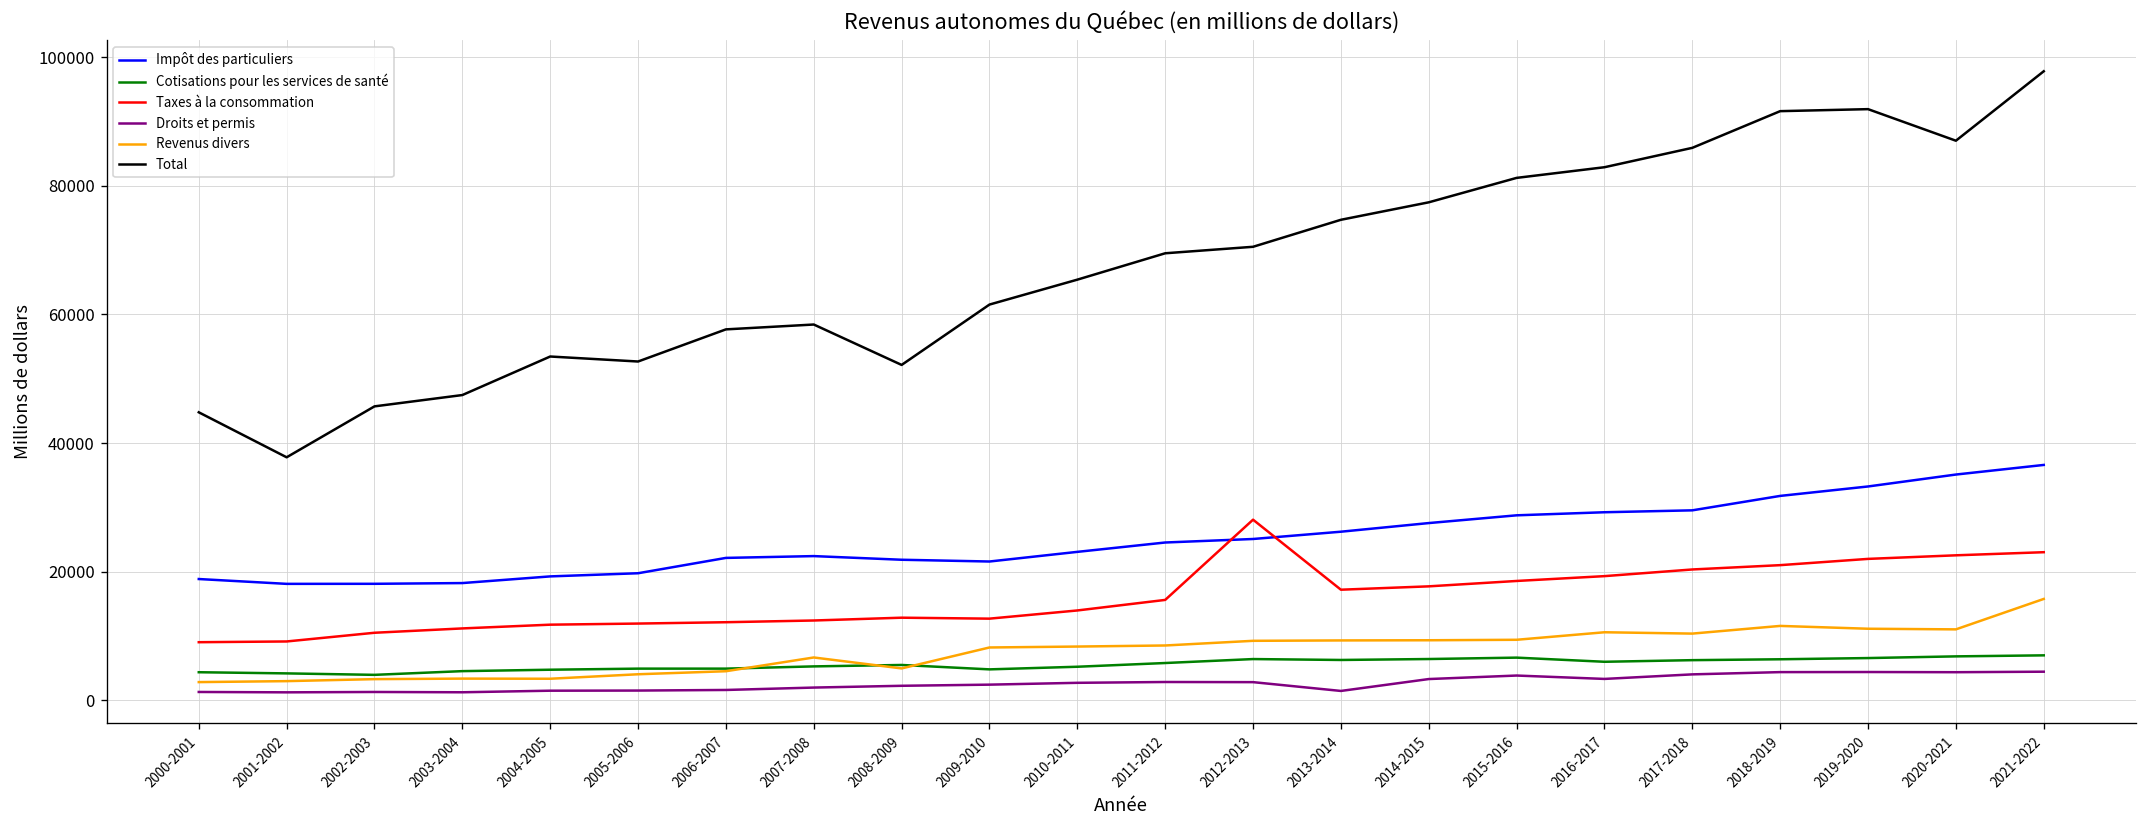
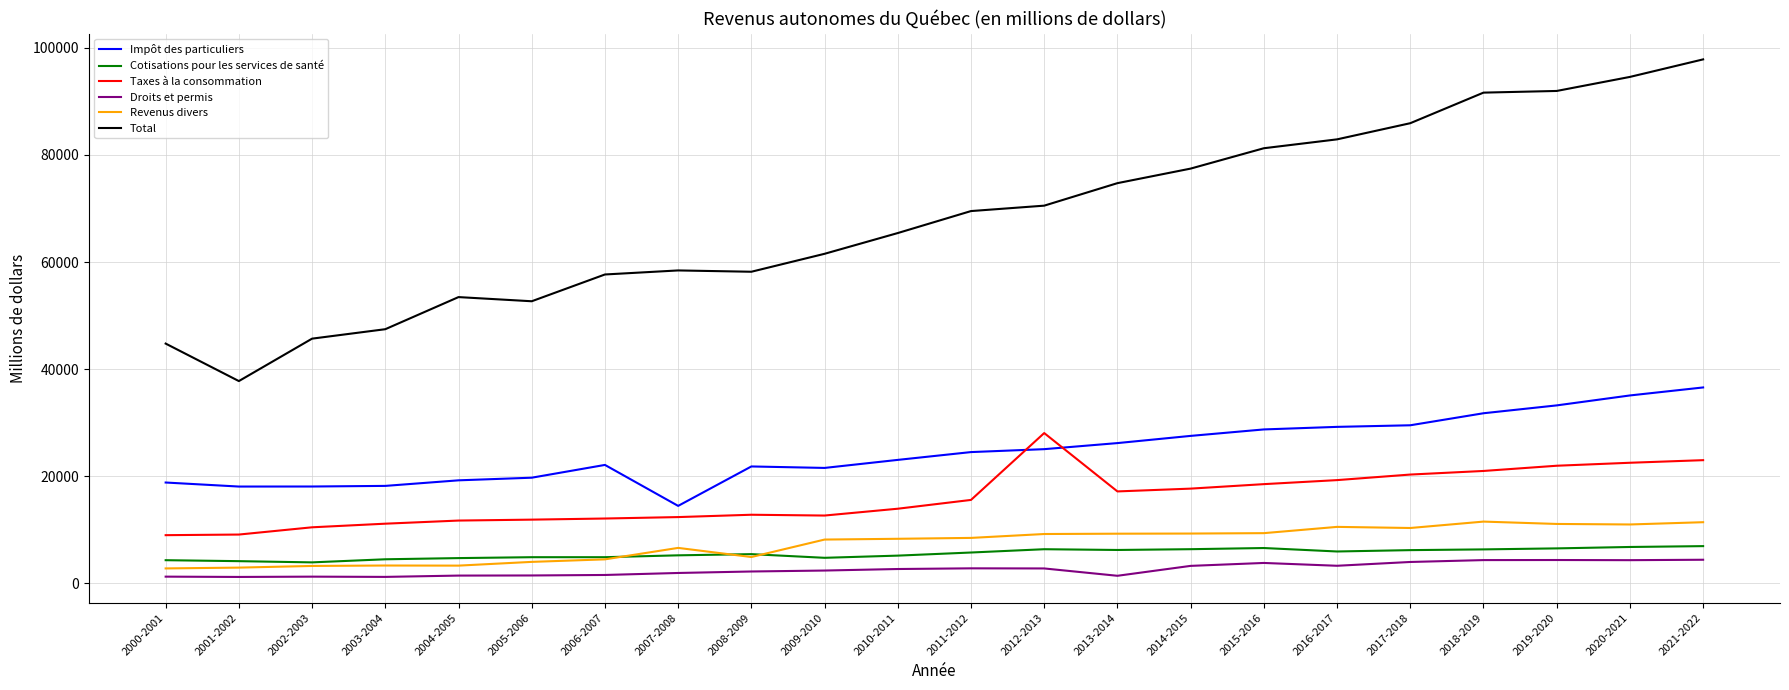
Impôt des particuliers, 2007-2008: 22000 -> 14000
Total, 2008-2009: 52000 -> 58000
Total, 2020-2021: 87000 -> 95000
Revenus divers, 2021-2022: 16000 -> 11000
